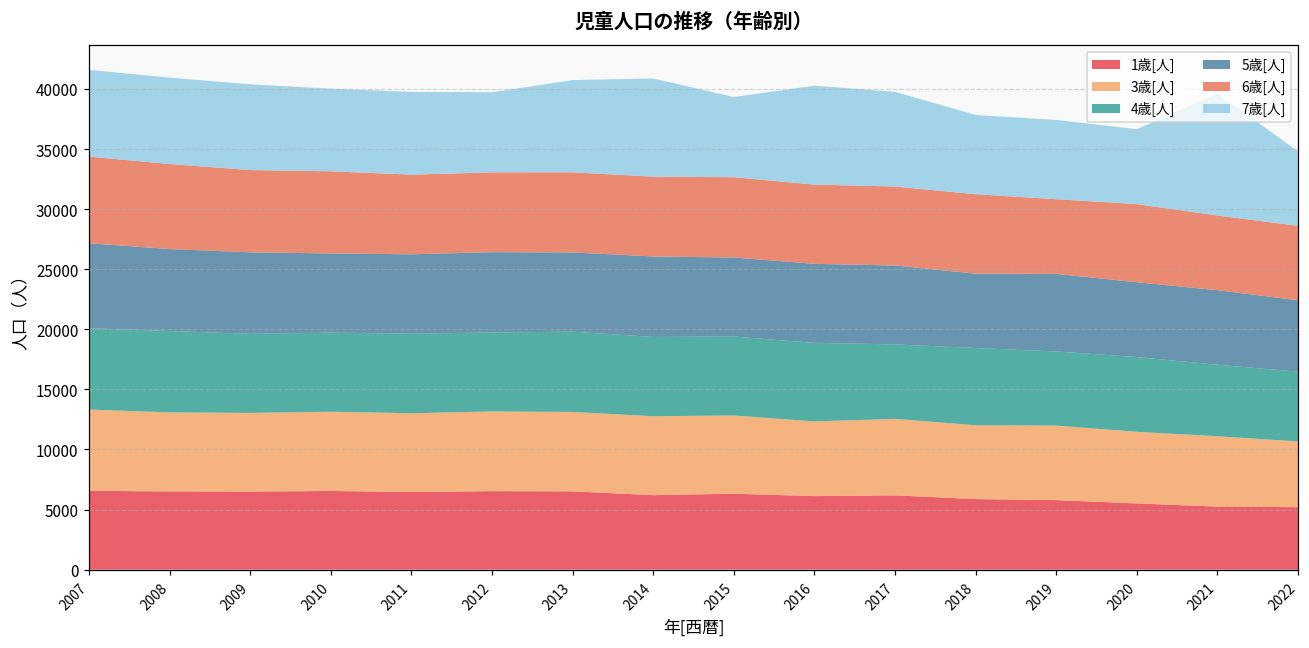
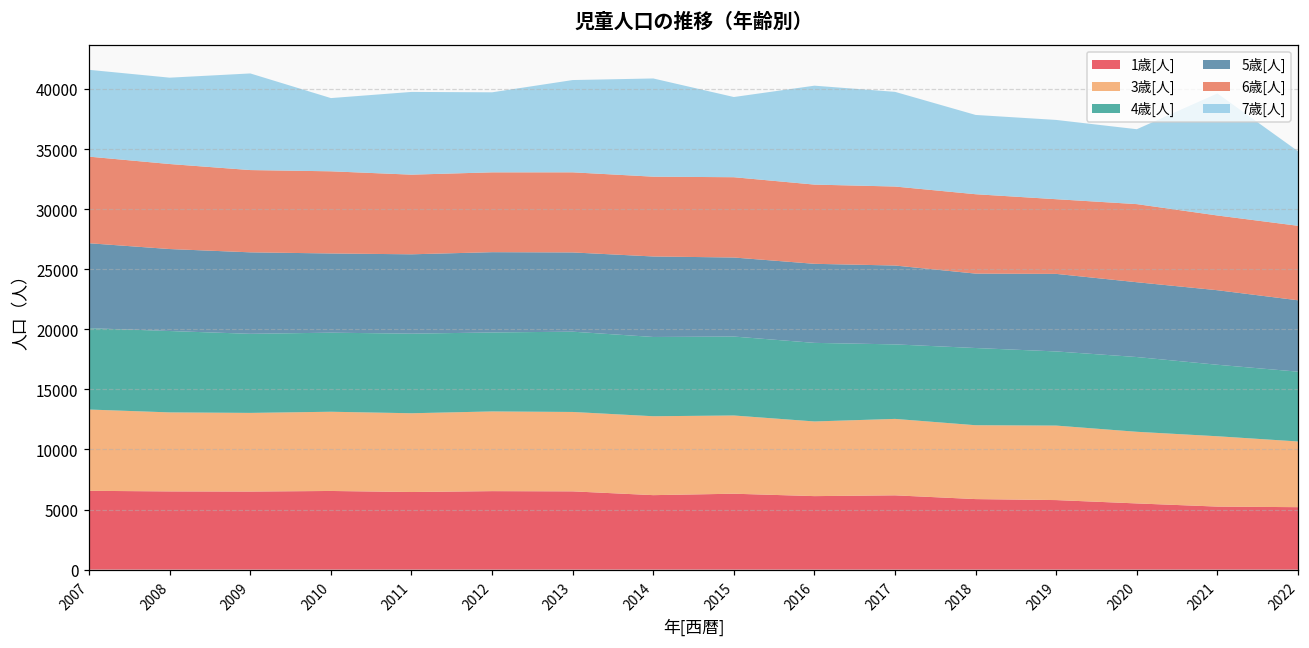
7歳[人], 2009: 7100 -> 8000
7歳[人], 2010: 6900 -> 6100
